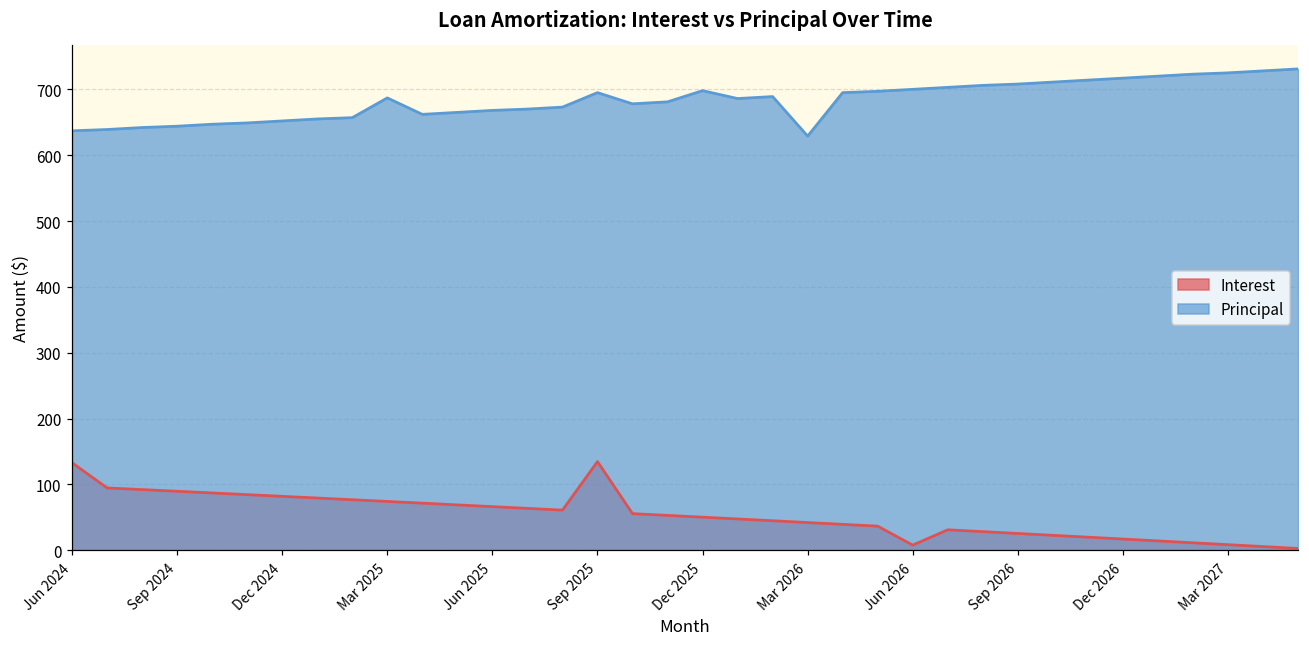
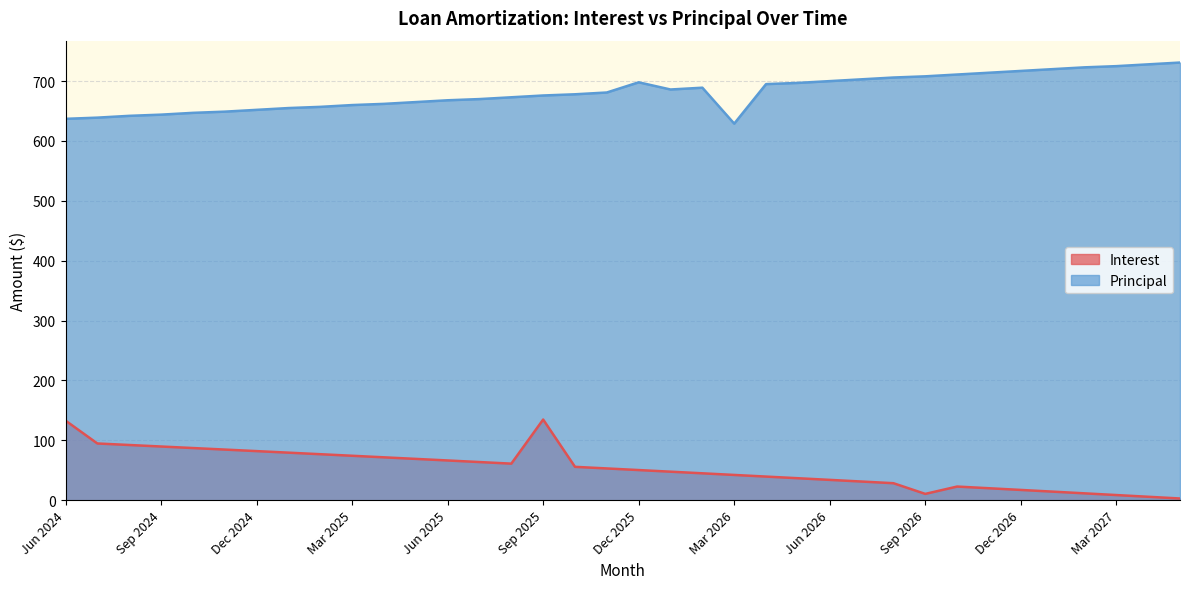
Principal, Mar 2025: 690 -> 660
Principal, Sep 2025: 700 -> 680
Interest, Jun 2026: 10 -> 30
Interest, Sep 2026: 30 -> 10
